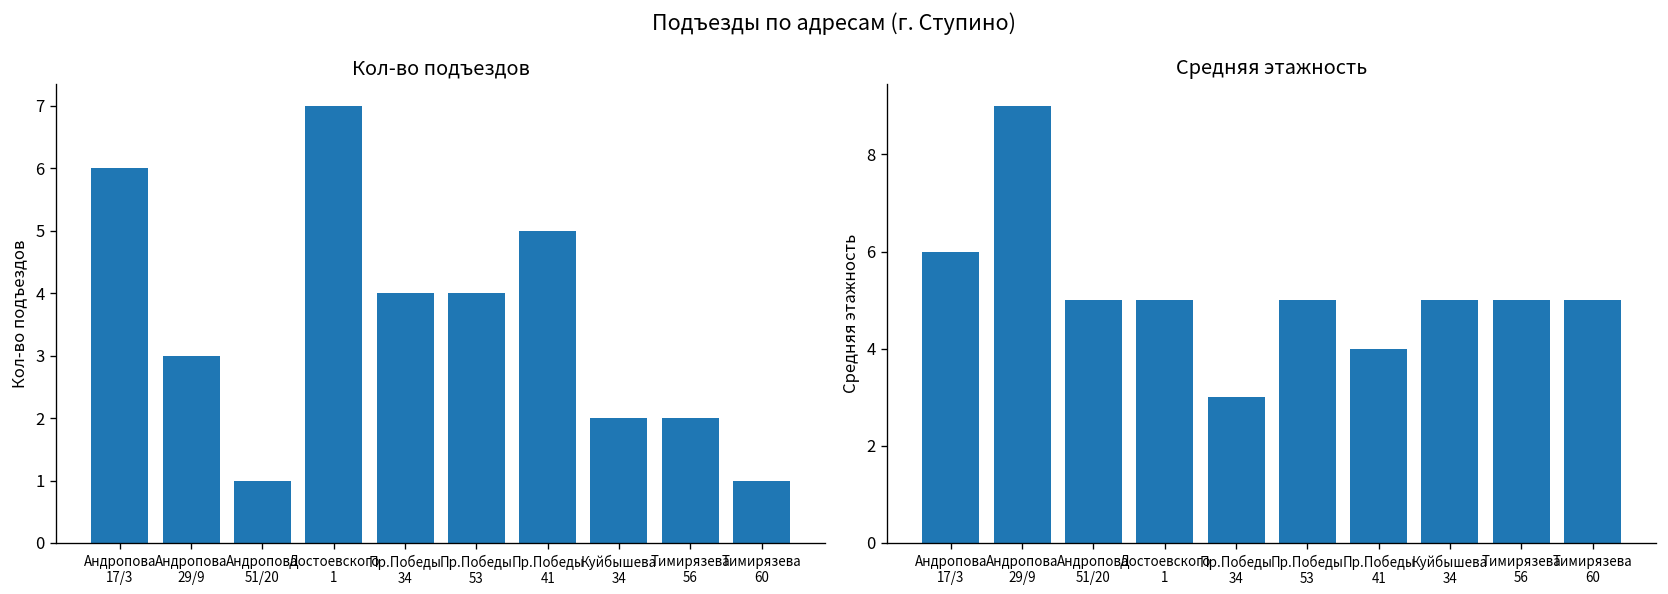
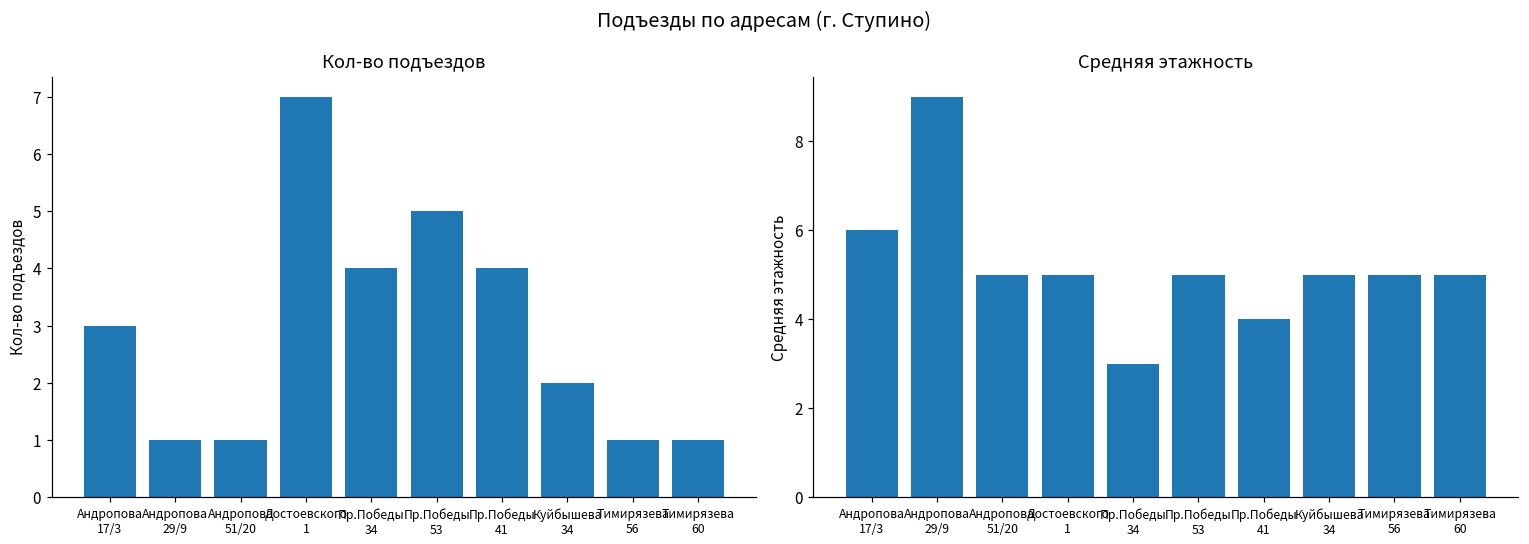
Кол-во подъездов, Андропова 17/3: 6 -> 3
Кол-во подъездов, Андропова 29/9: 3 -> 1
Кол-во подъездов, Пр.Победы 53: 4 -> 5
Кол-во подъездов, Пр.Победы 41: 5 -> 4
Кол-во подъездов, Тимирязева 56: 2 -> 1
